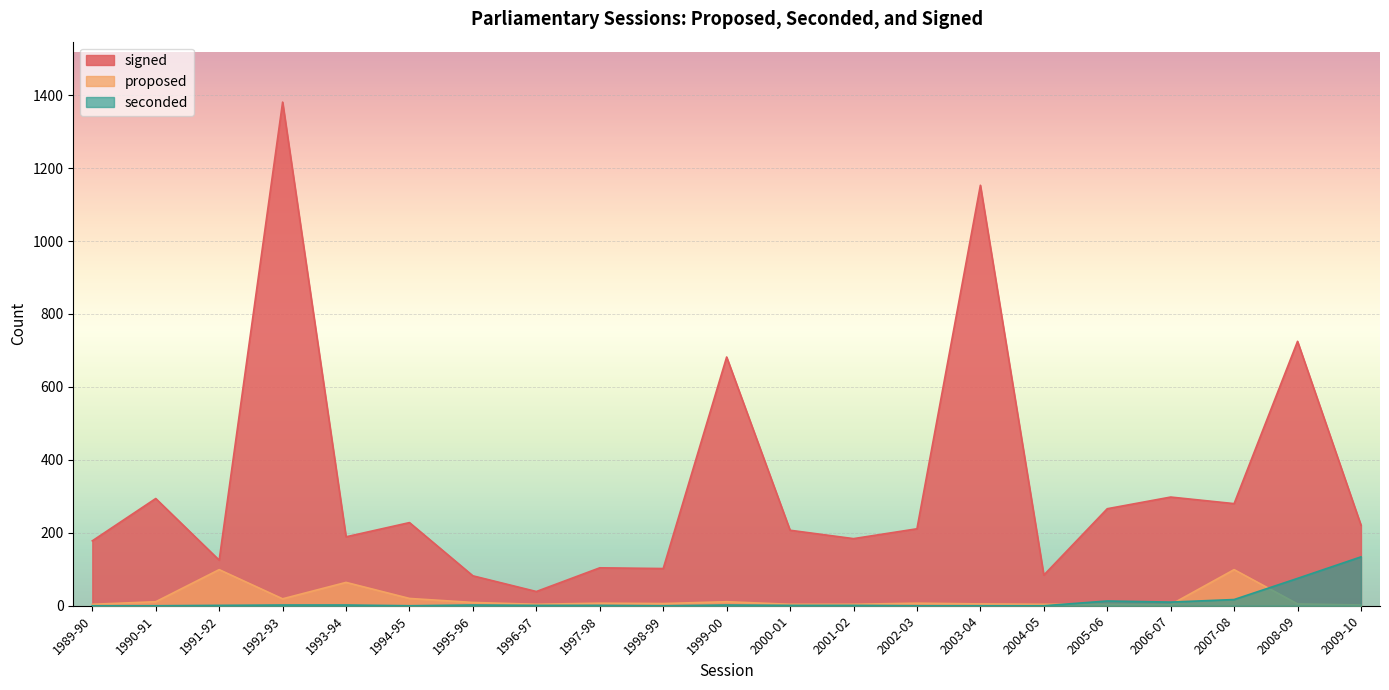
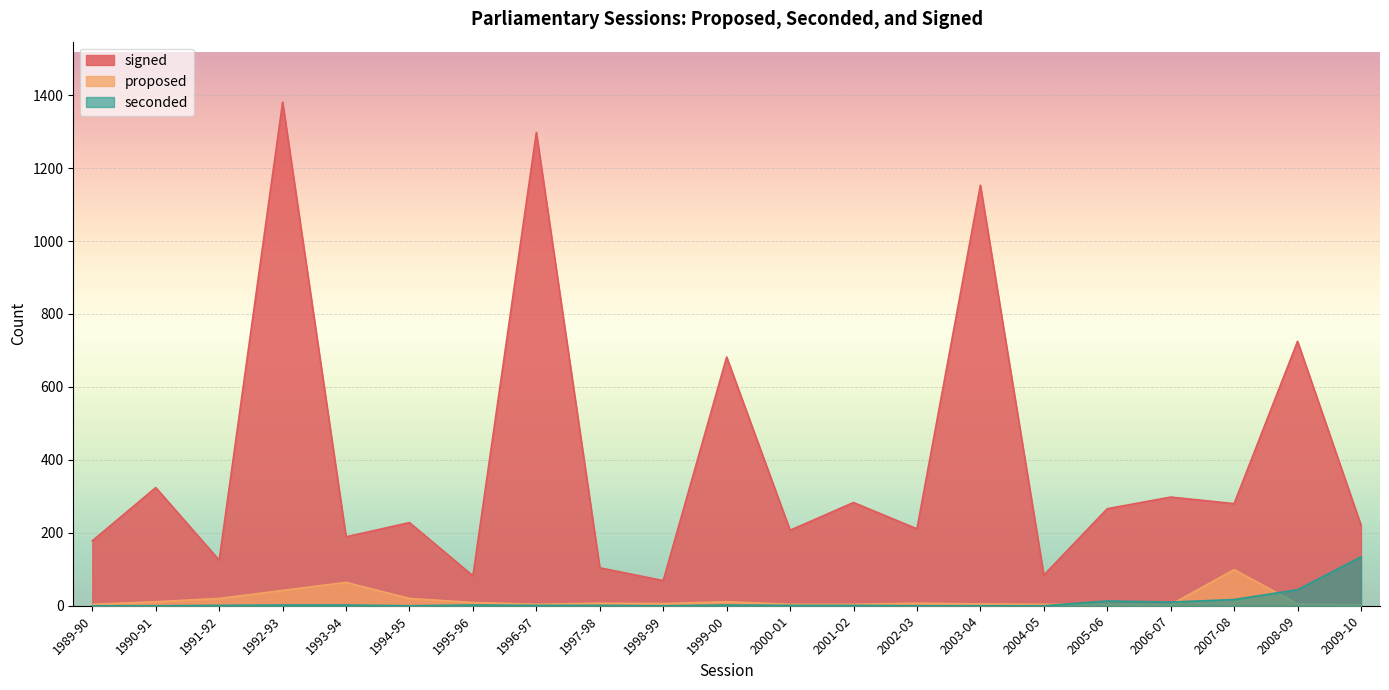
signed, 1990-91: 290 -> 320
proposed, 1991-92: 100 -> 20
proposed, 1992-93: 20 -> 40
signed, 1996-97: 40 -> 1300
signed, 1998-99: 100 -> 70
signed, 2001-02: 180 -> 280
seconded, 2008-09: 80 -> 40
